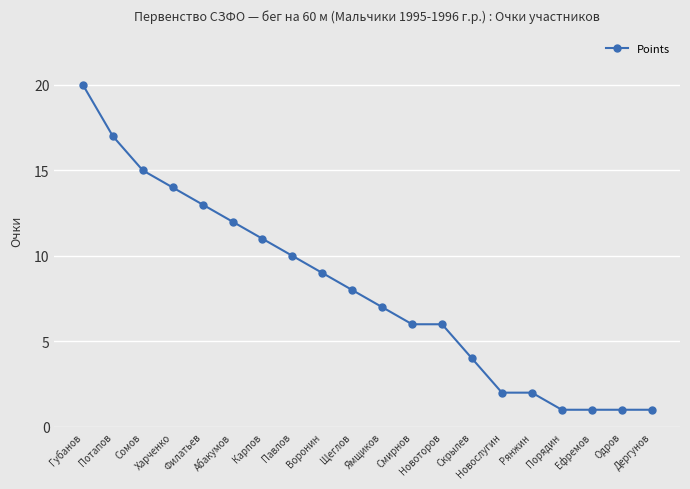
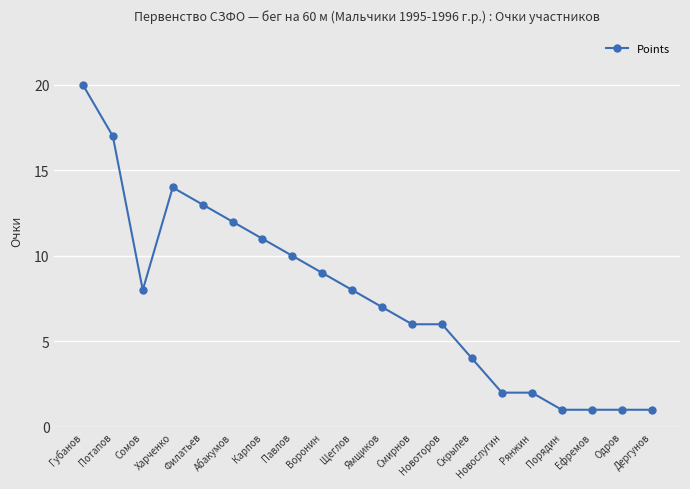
Сомов: 15 -> 8
